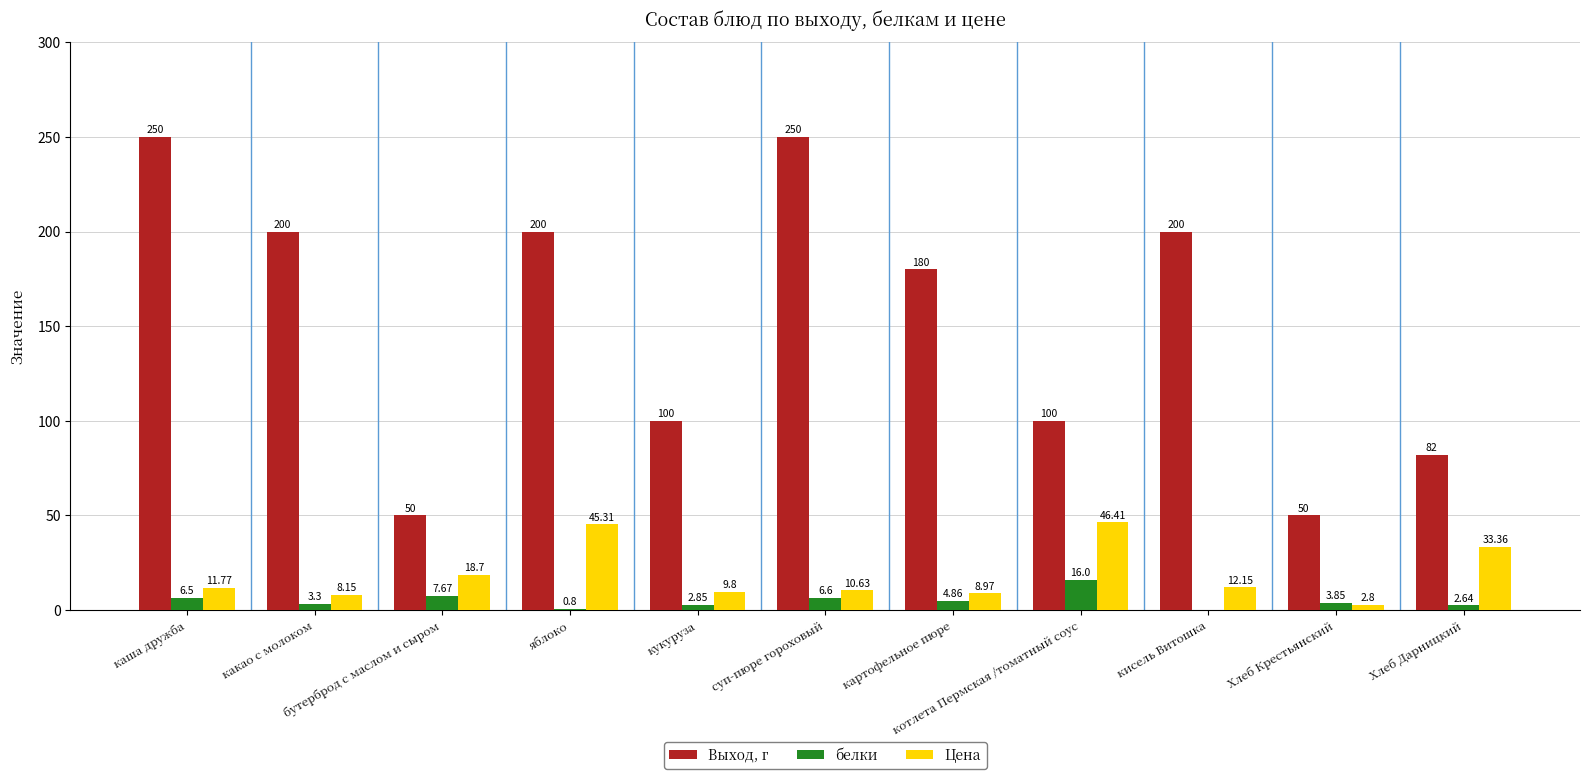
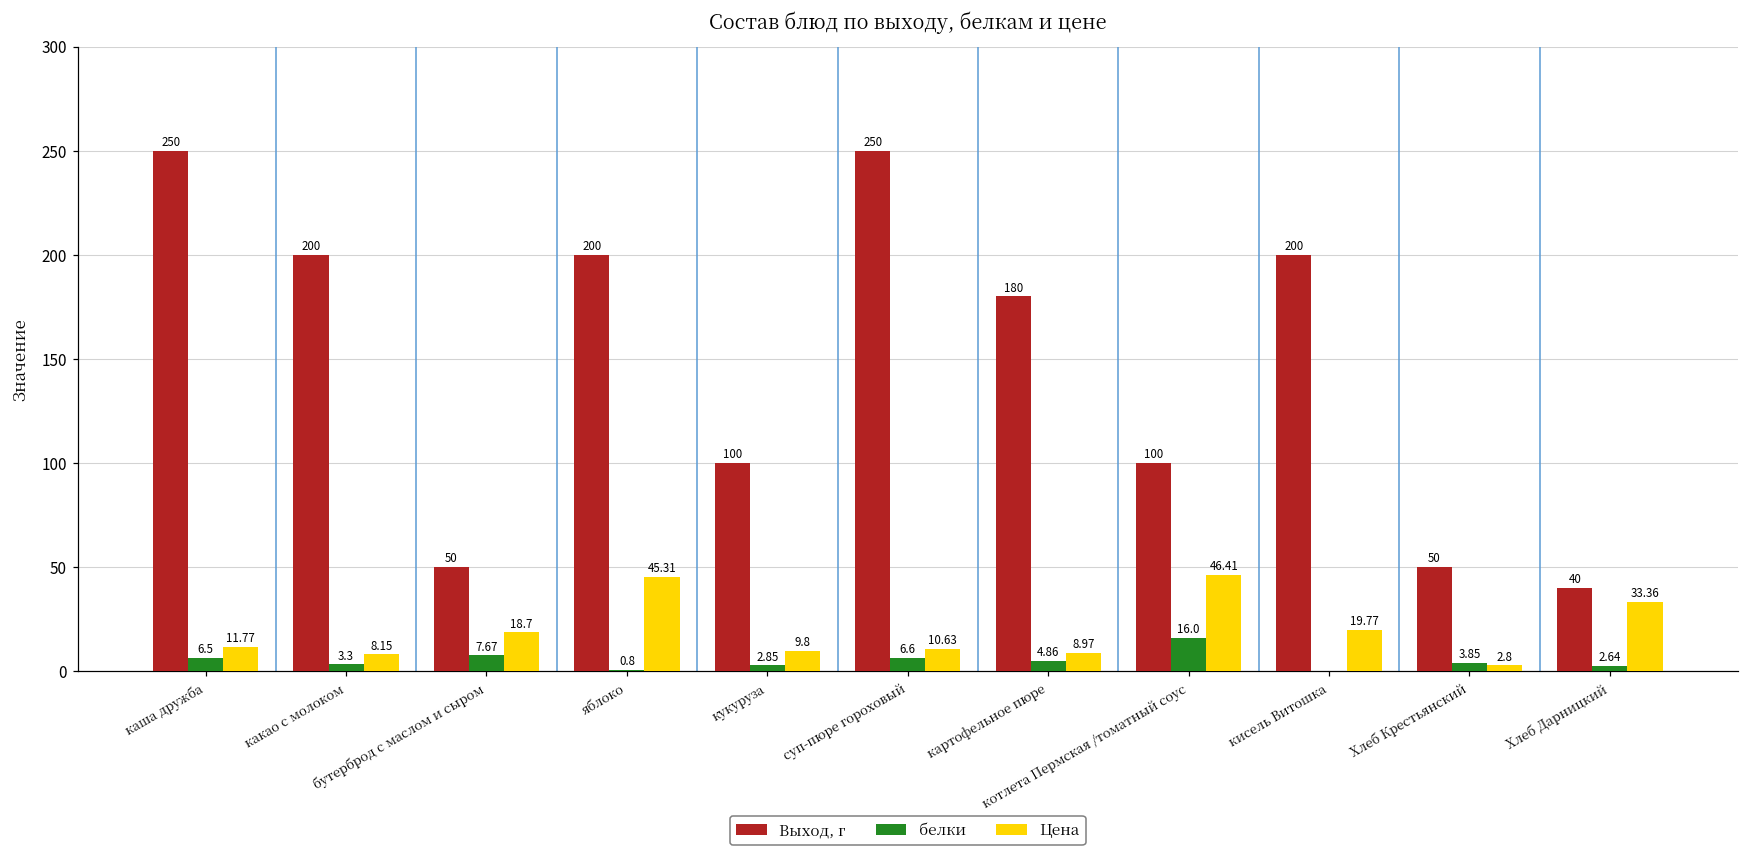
Цена, кисель Витошка: 12.15 -> 19.77
Выход, г, Хлеб Дарницкий: 82 -> 40
